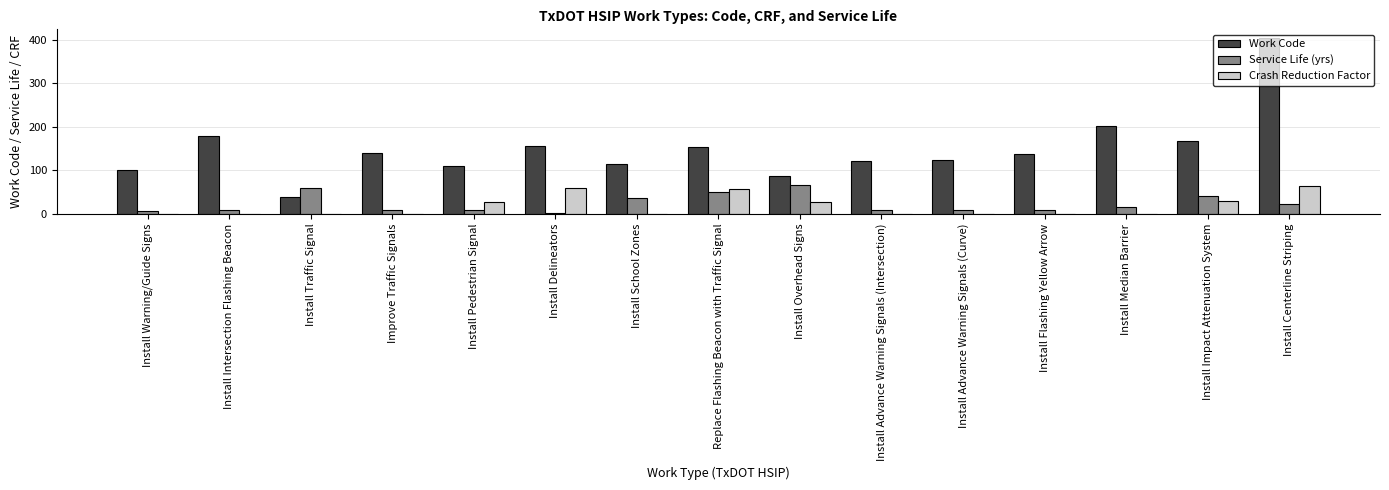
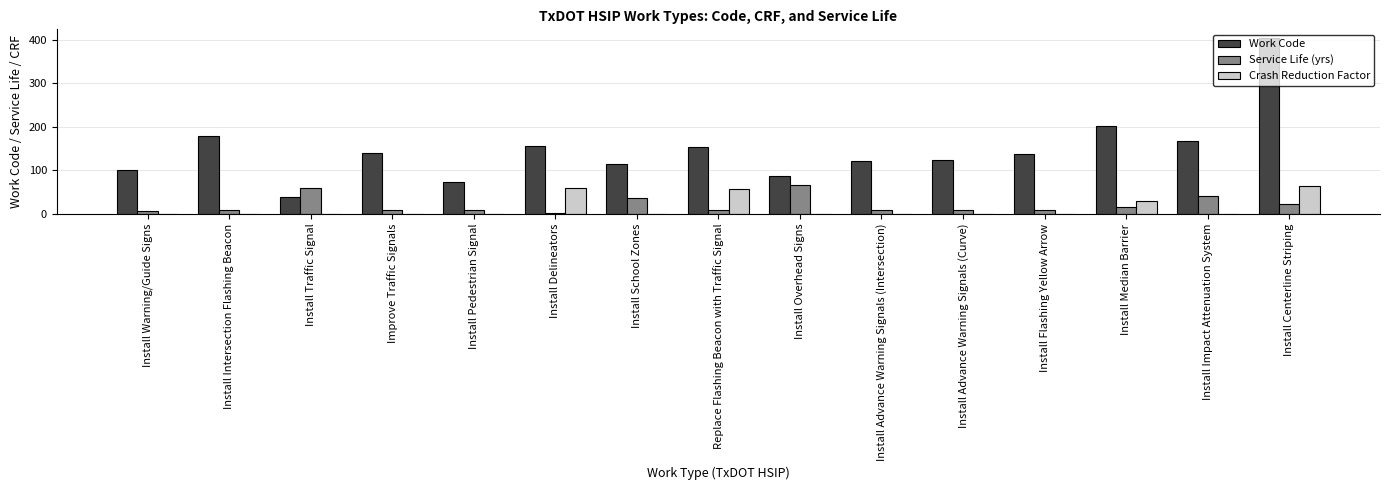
Work Code, Install Pedestrian Signal: 110 -> 70
Crash Reduction Factor, Install Pedestrian Signal: 30 -> 0
Service Life (yrs), Replace Flashing Beacon with Traffic Signal: 50 -> 10
Crash Reduction Factor, Install Overhead Signs: 30 -> 0
Crash Reduction Factor, Install Median Barrier: 0 -> 30
Crash Reduction Factor, Install Impact Attenuation System: 30 -> 0
